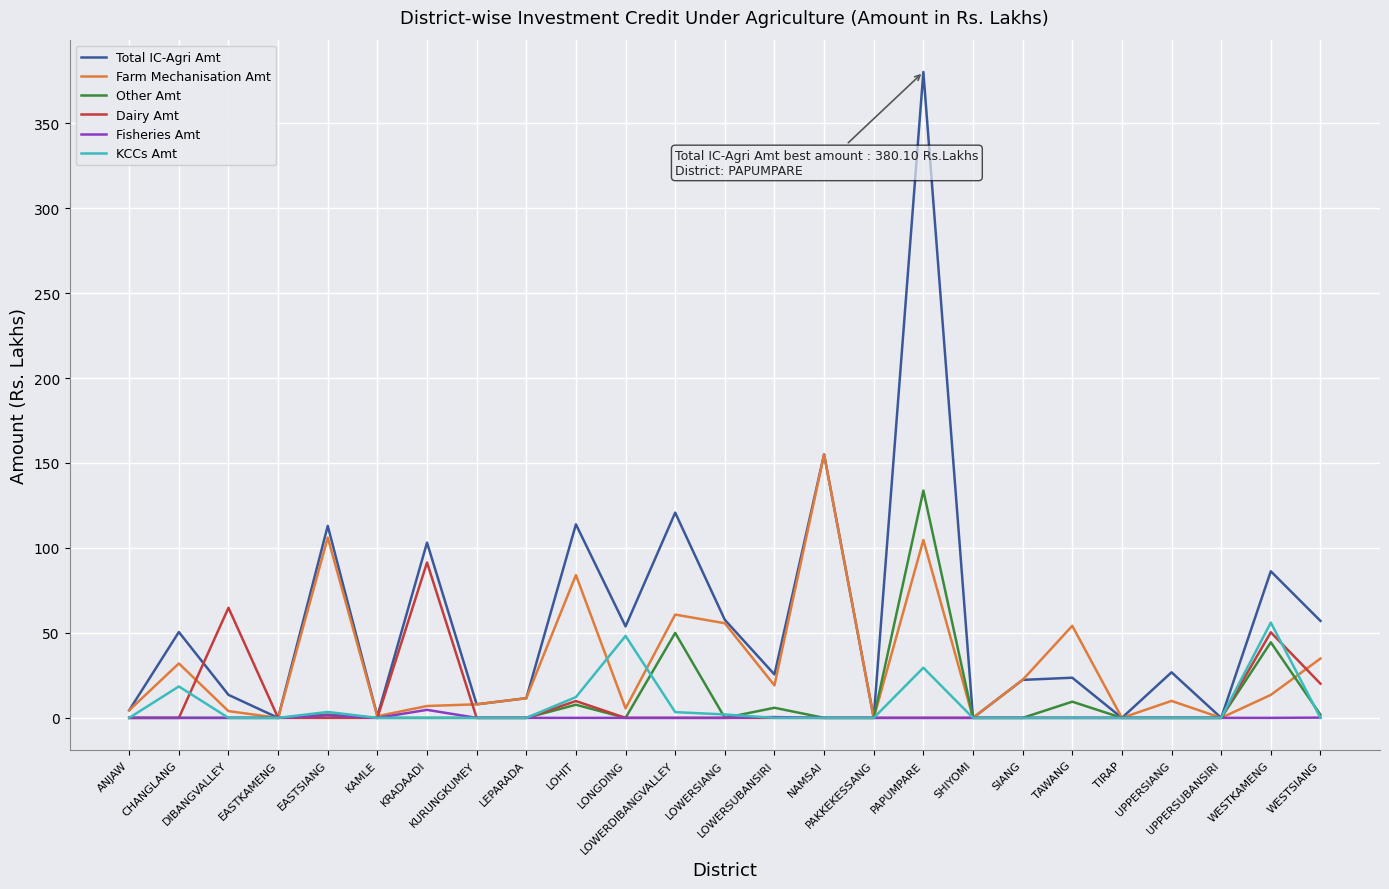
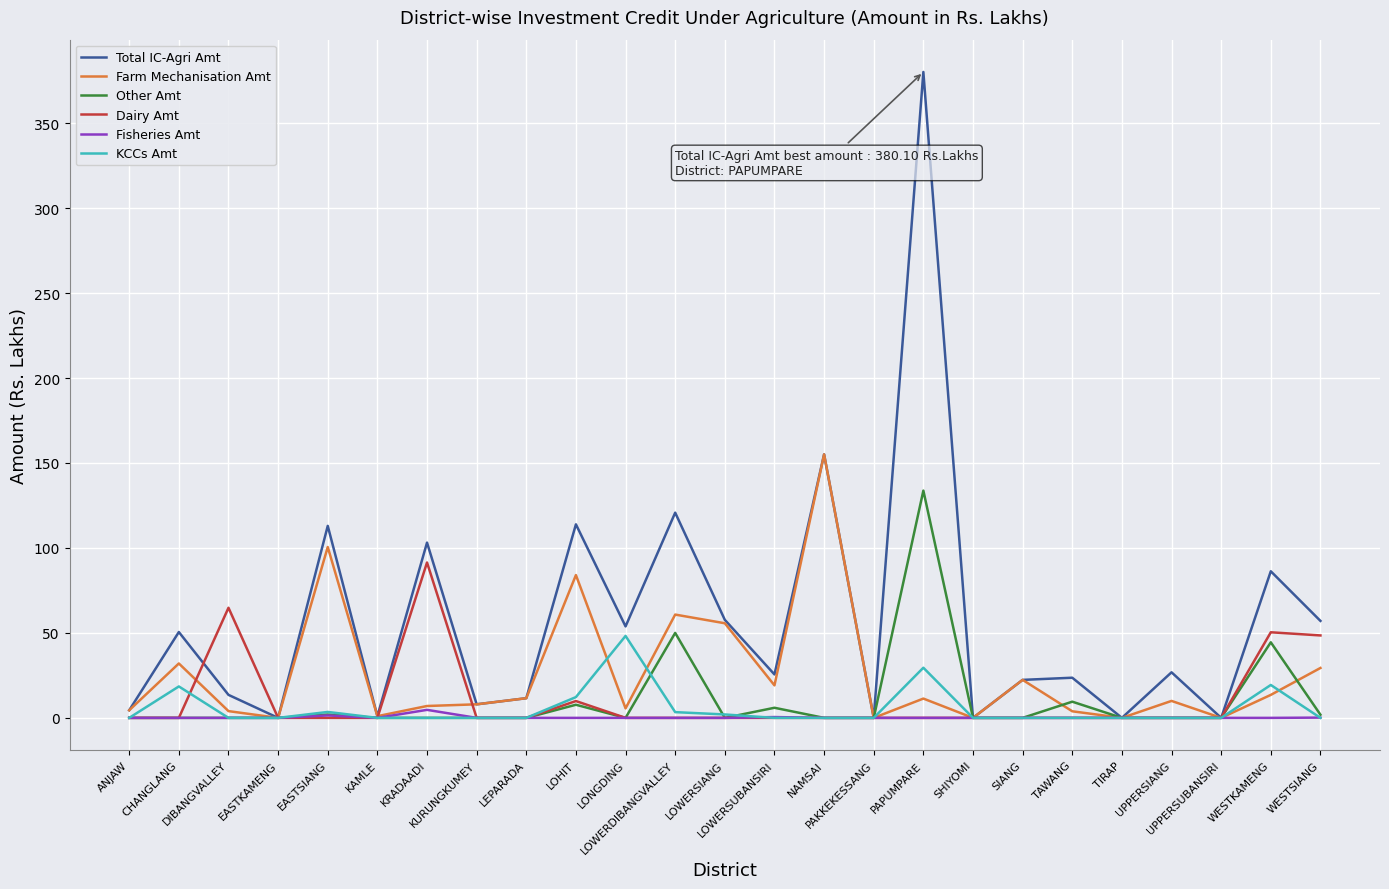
Farm Mechanisation Amt, EASTSIANG: 106 -> 101
Farm Mechanisation Amt, PAPUMPARE: 105 -> 11
Farm Mechanisation Amt, TAWANG: 54 -> 4
KCCs Amt, WESTKAMENG: 56 -> 19
Farm Mechanisation Amt, WESTSIANG: 35 -> 29
Dairy Amt, WESTSIANG: 20 -> 49
